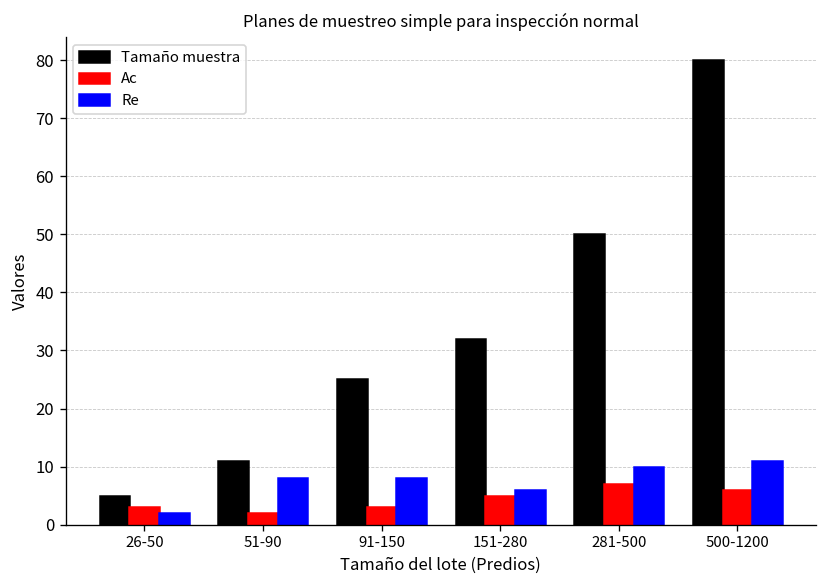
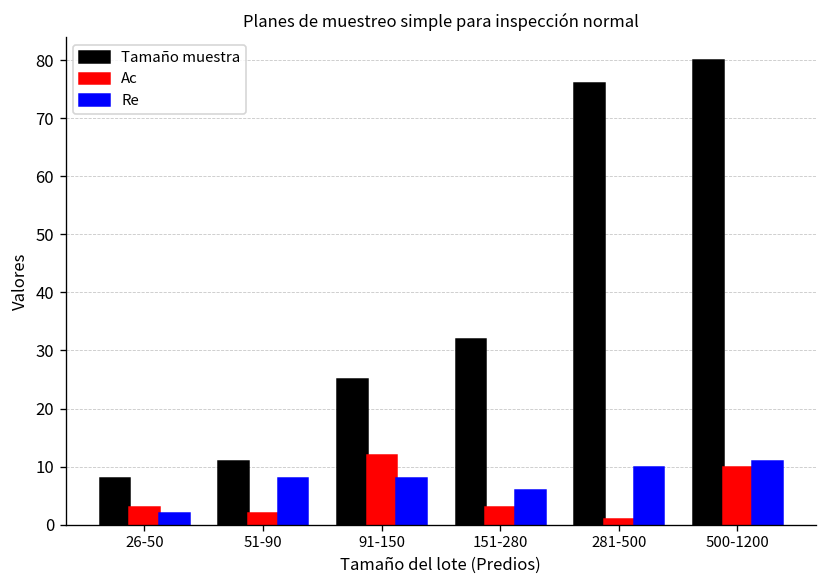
Tamaño muestra, 26-50: 5 -> 8
Ac, 91-150: 3 -> 12
Ac, 151-280: 5 -> 3
Tamaño muestra, 281-500: 50 -> 76
Ac, 281-500: 7 -> 1
Ac, 500-1200: 6 -> 10
